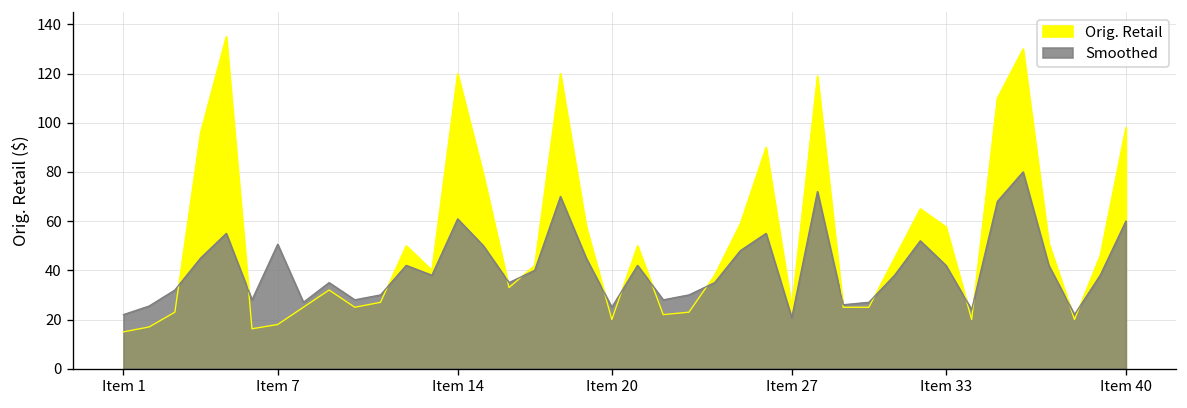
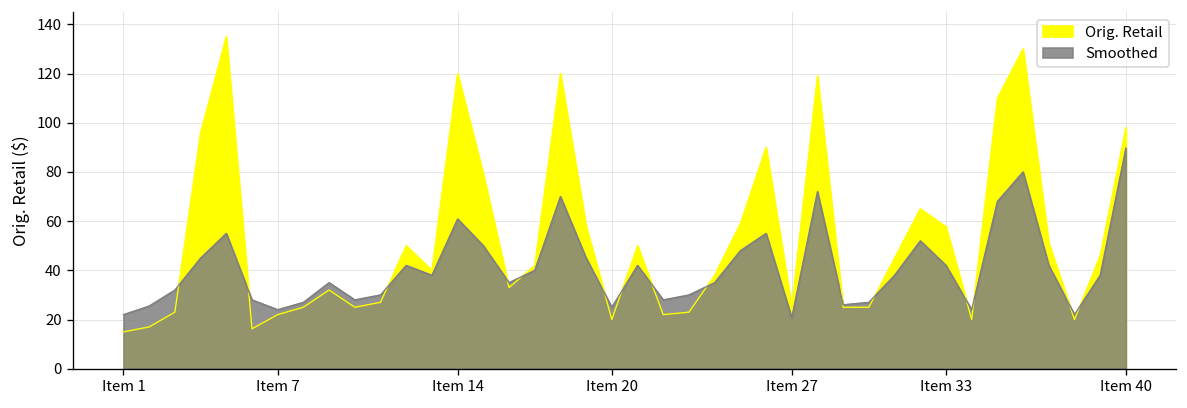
Orig. Retail, Item 7: 18 -> 22
Smoothed, Item 7: 51 -> 24
Smoothed, Item 40: 60 -> 90
